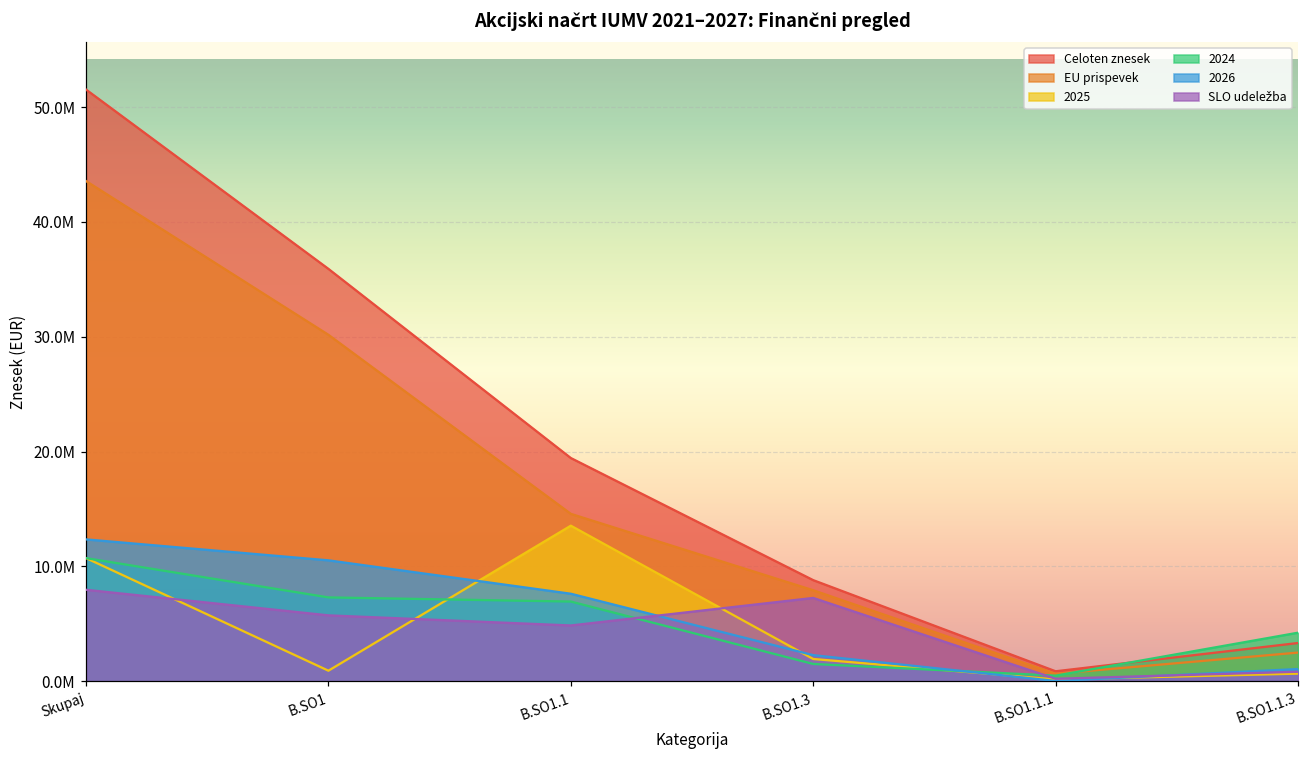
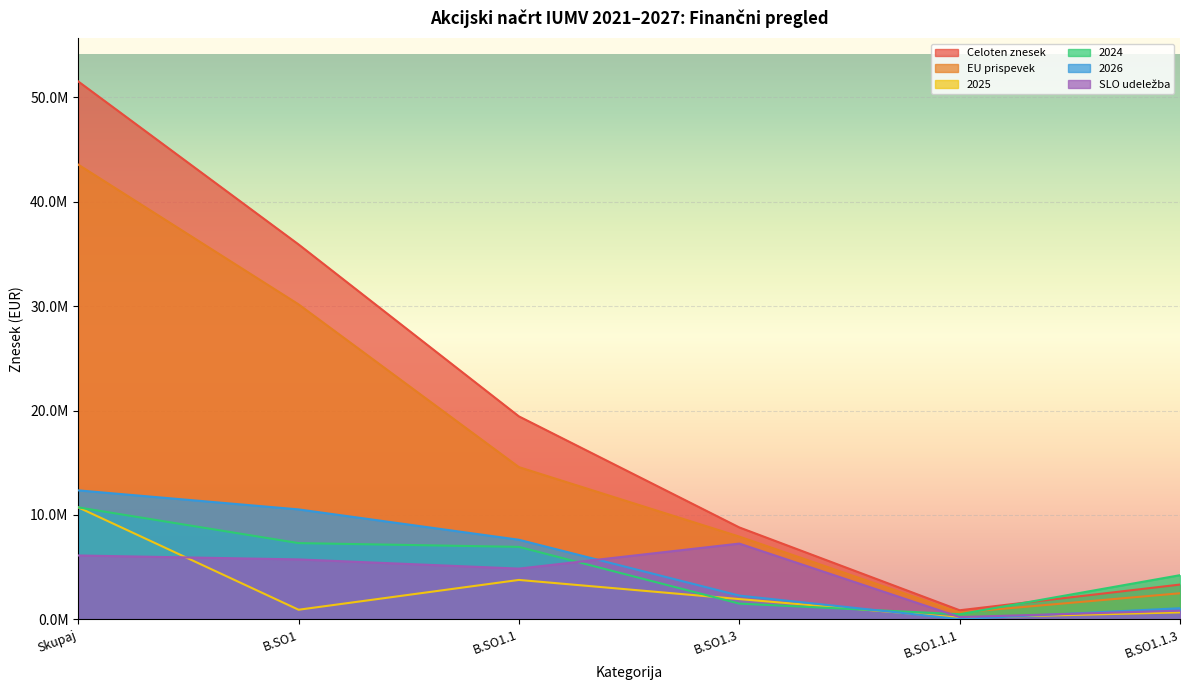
SLO udeležba, Skupaj: 8000000 -> 6100000
2025, B.SO1.1: 13600000 -> 3800000
